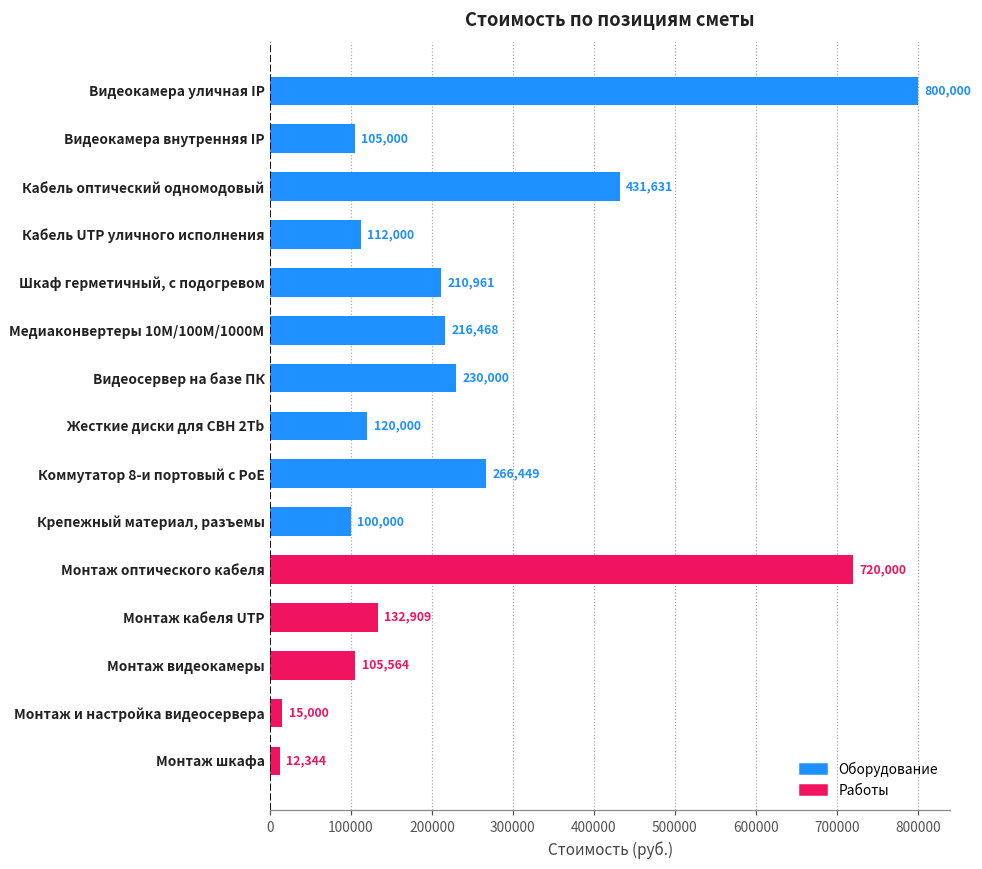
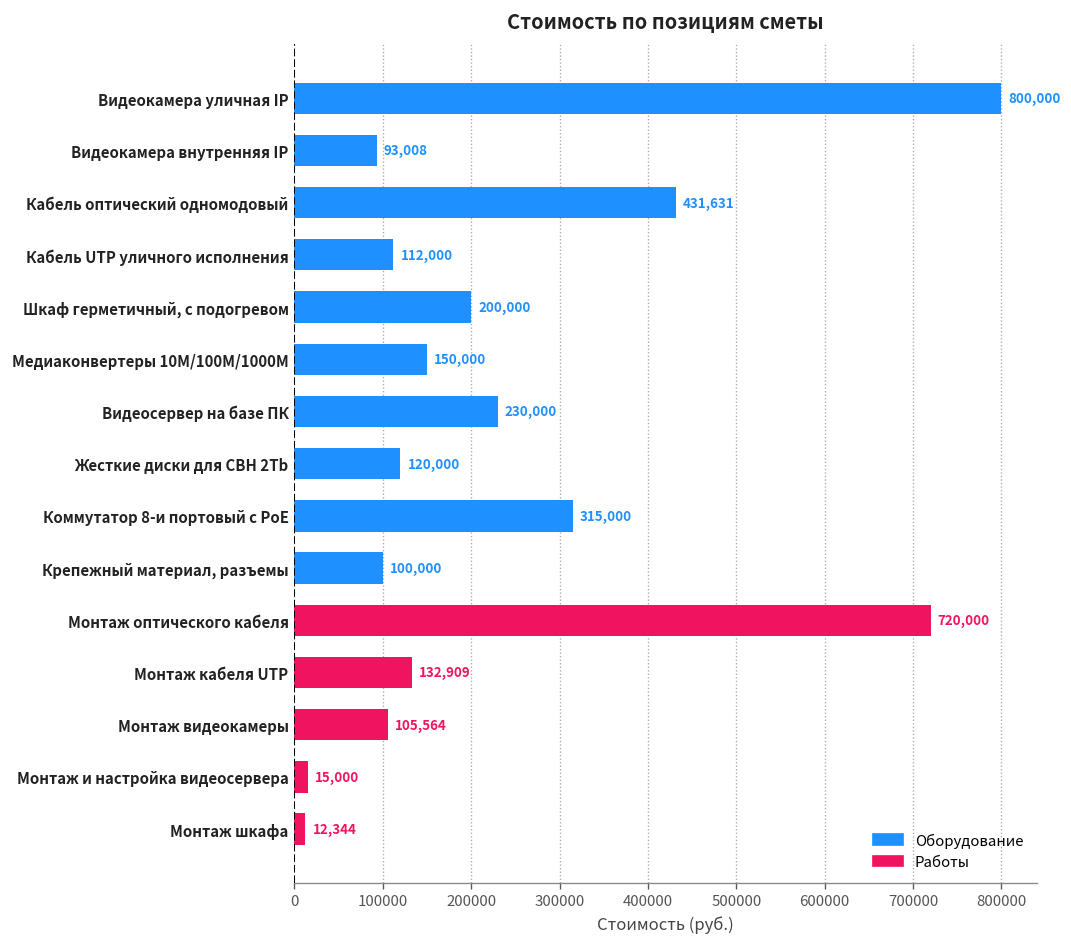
Видеокамера внутренняя IP: 105,000 -> 93,008
Шкаф герметичный, с подогревом: 210,961 -> 200,000
Медиаконвертеры 10М/100М/1000М: 216,468 -> 150,000
Коммутатор 8-и портовый с PoE: 266,449 -> 315,000
